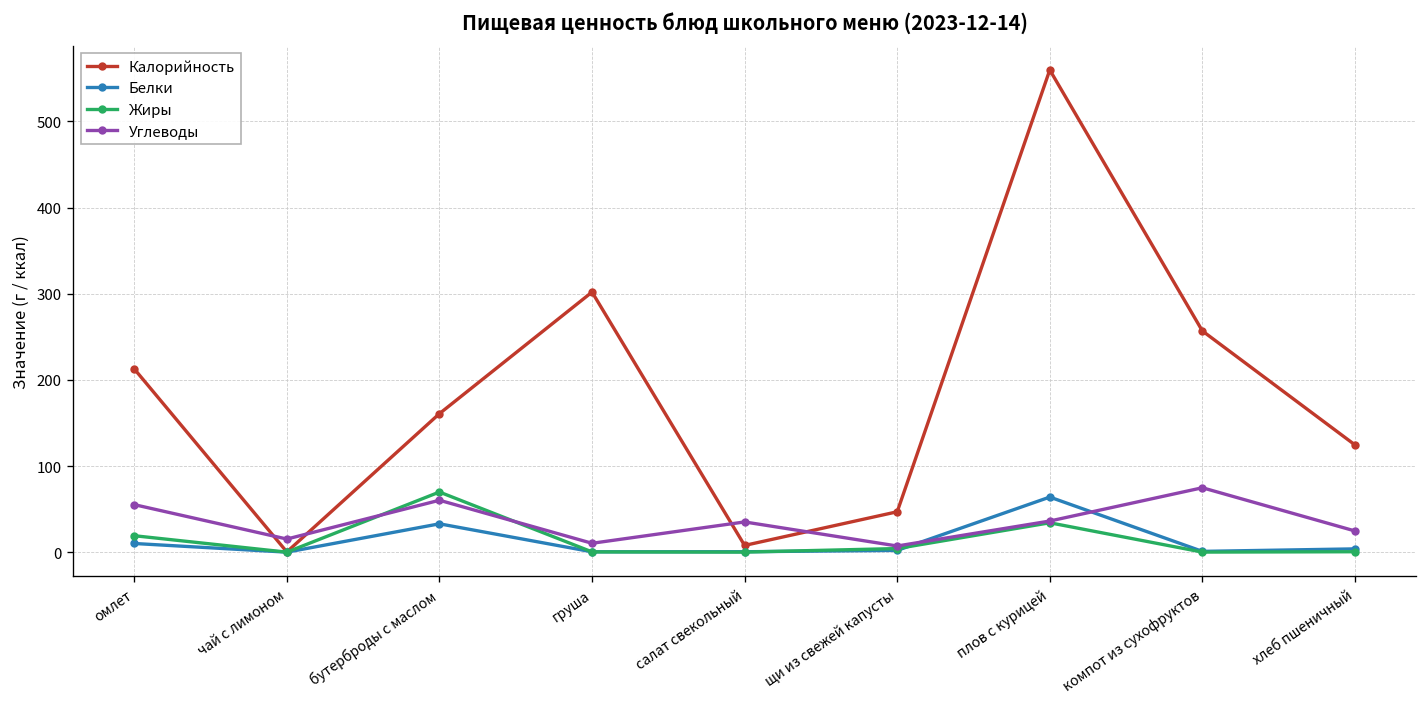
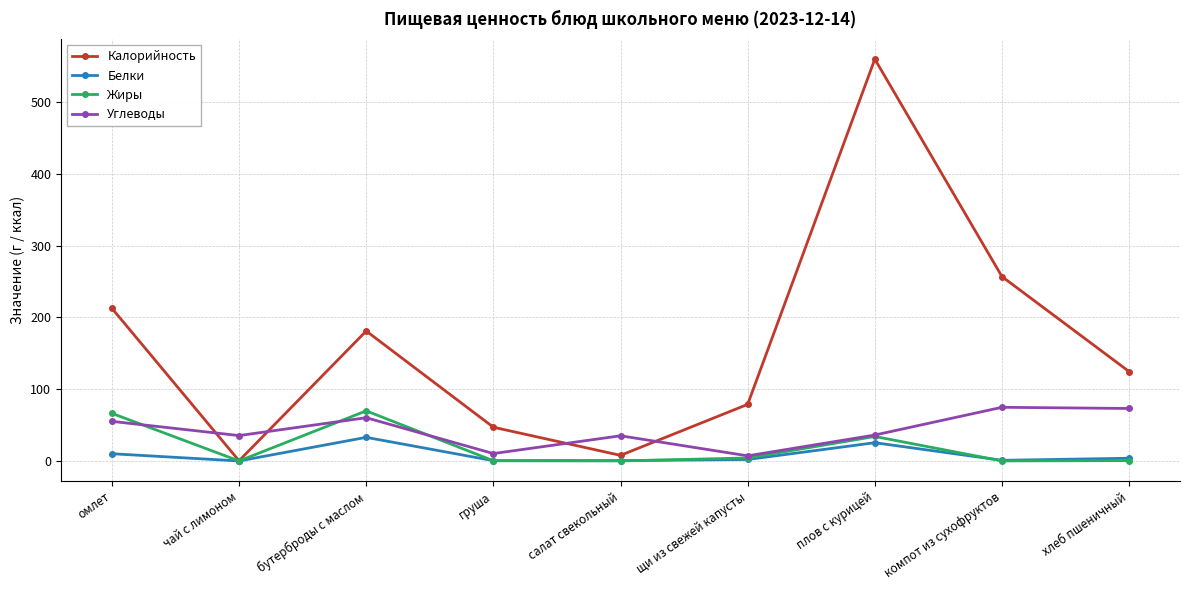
Жиры, омлет: 20 -> 70
Углеводы, чай с лимоном: 20 -> 40
Калорийность, бутерброды с маслом: 160 -> 180
Калорийность, груша: 300 -> 50
Калорийность, щи из свежей капусты: 50 -> 80
Белки, плов с курицей: 60 -> 30
Углеводы, хлеб пшеничный: 20 -> 70
